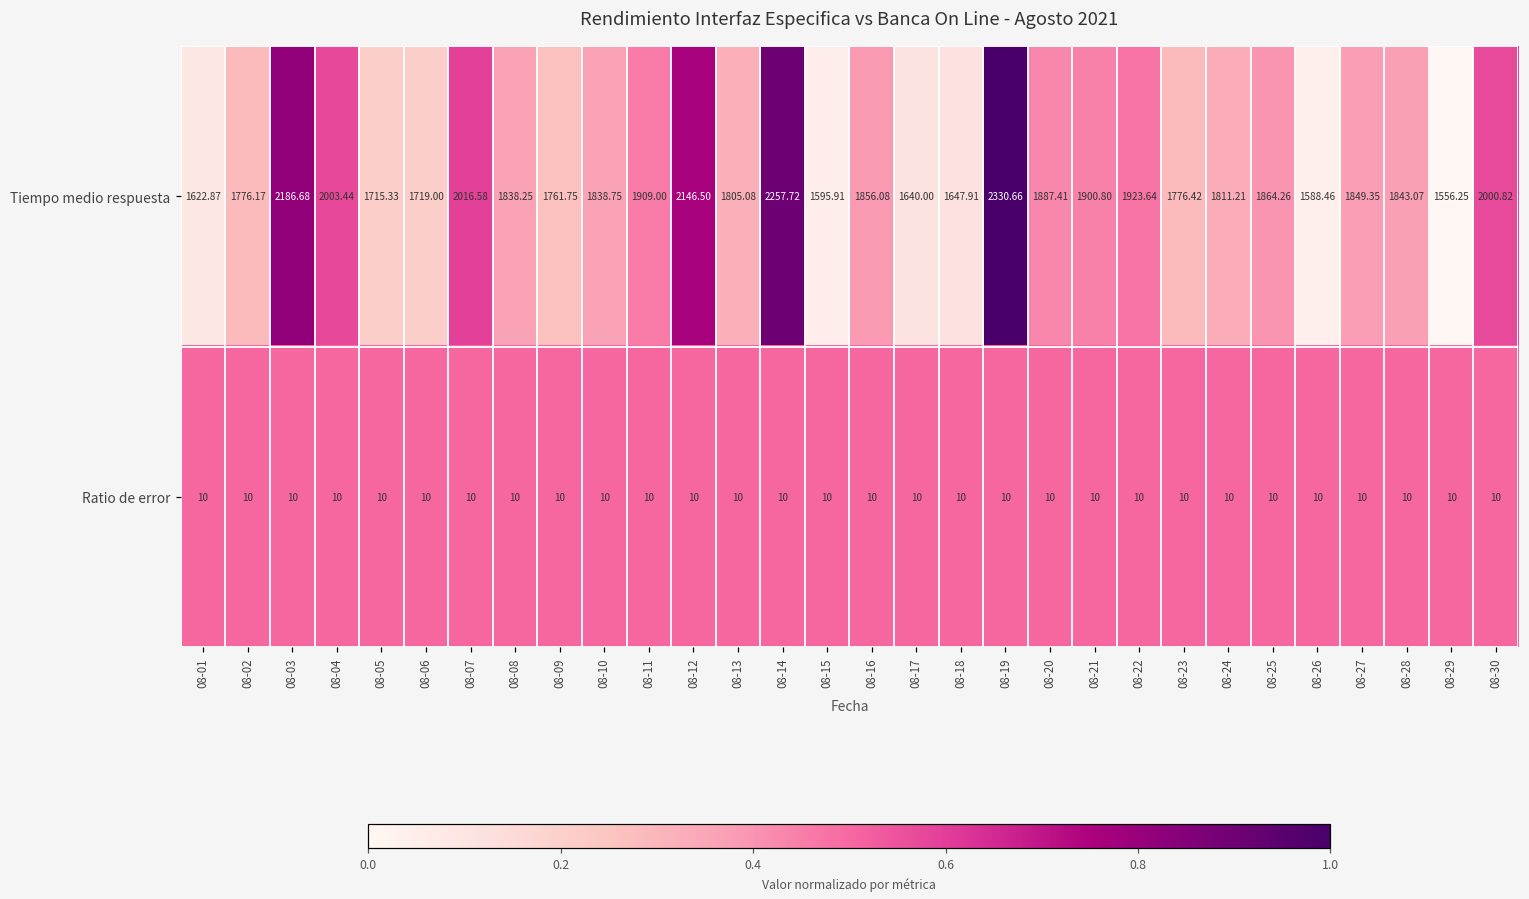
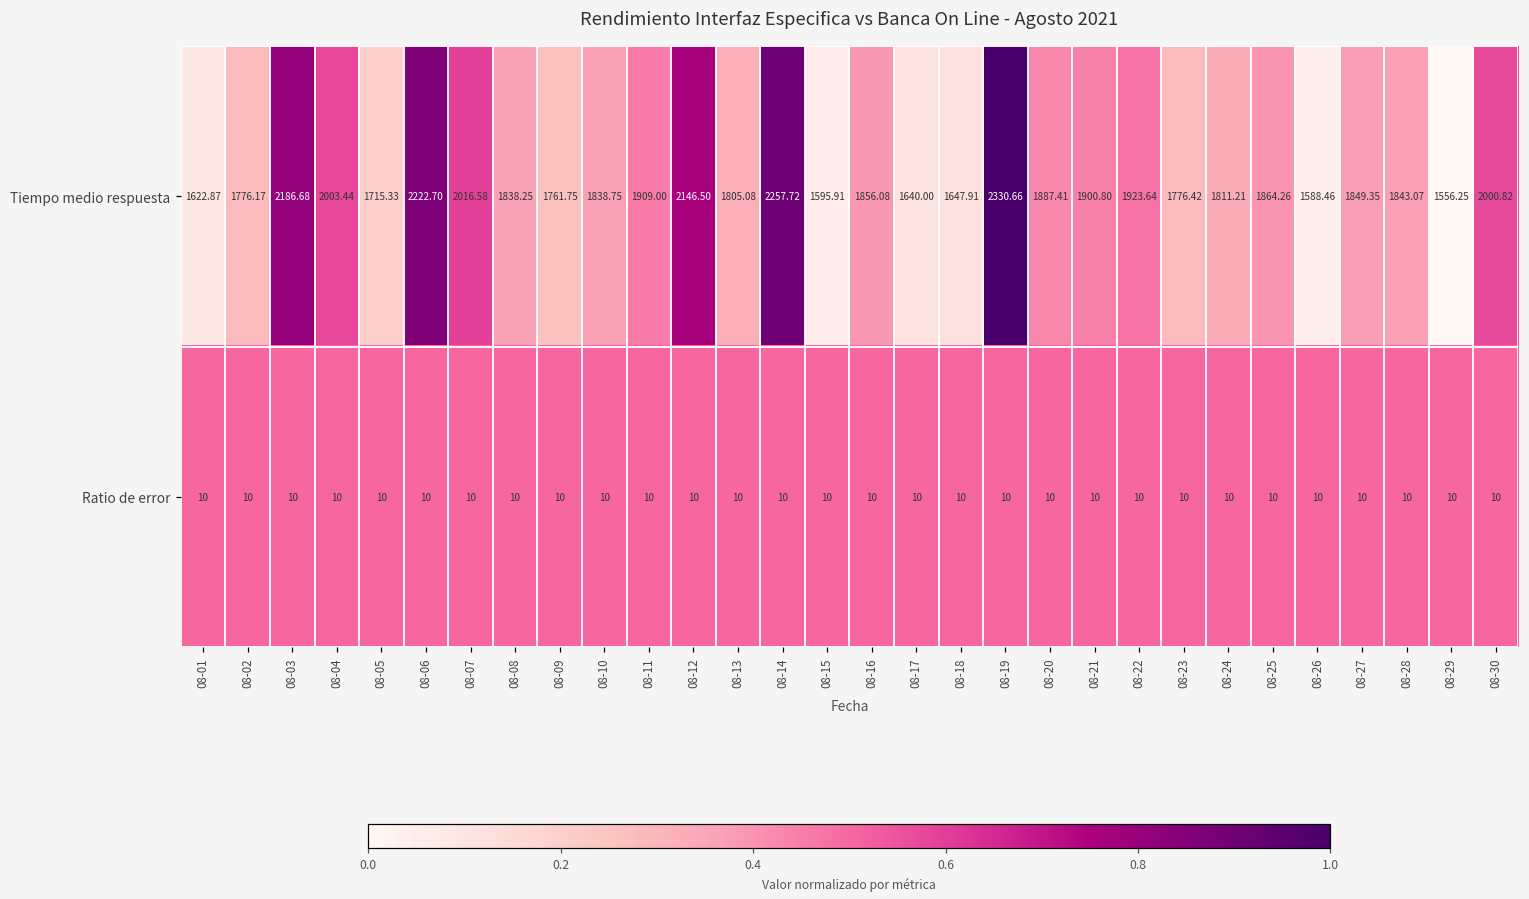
Tiempo medio respuesta, 08-06: 1719.00 -> 2222.70
